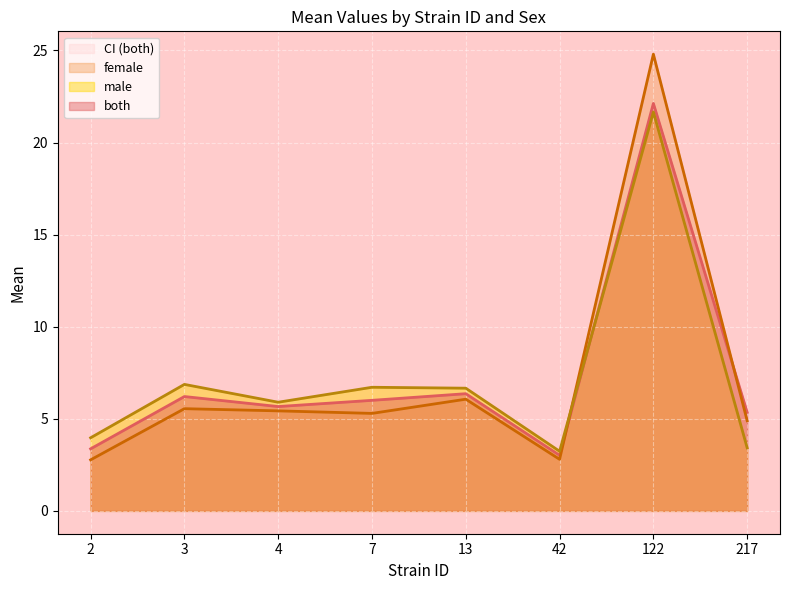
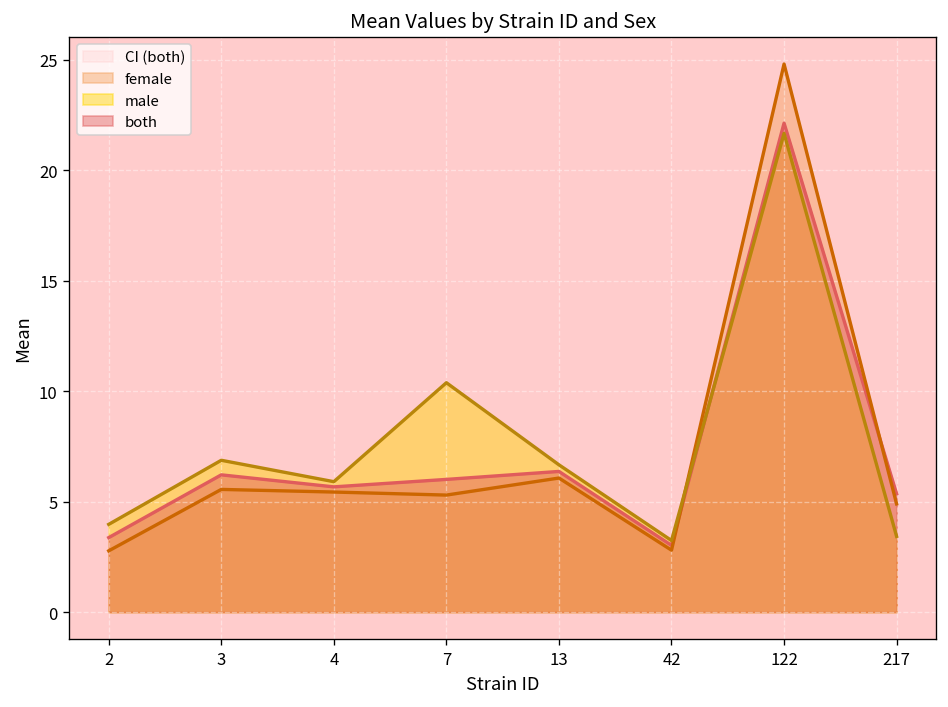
male, 7: 6.7 -> 10.4
